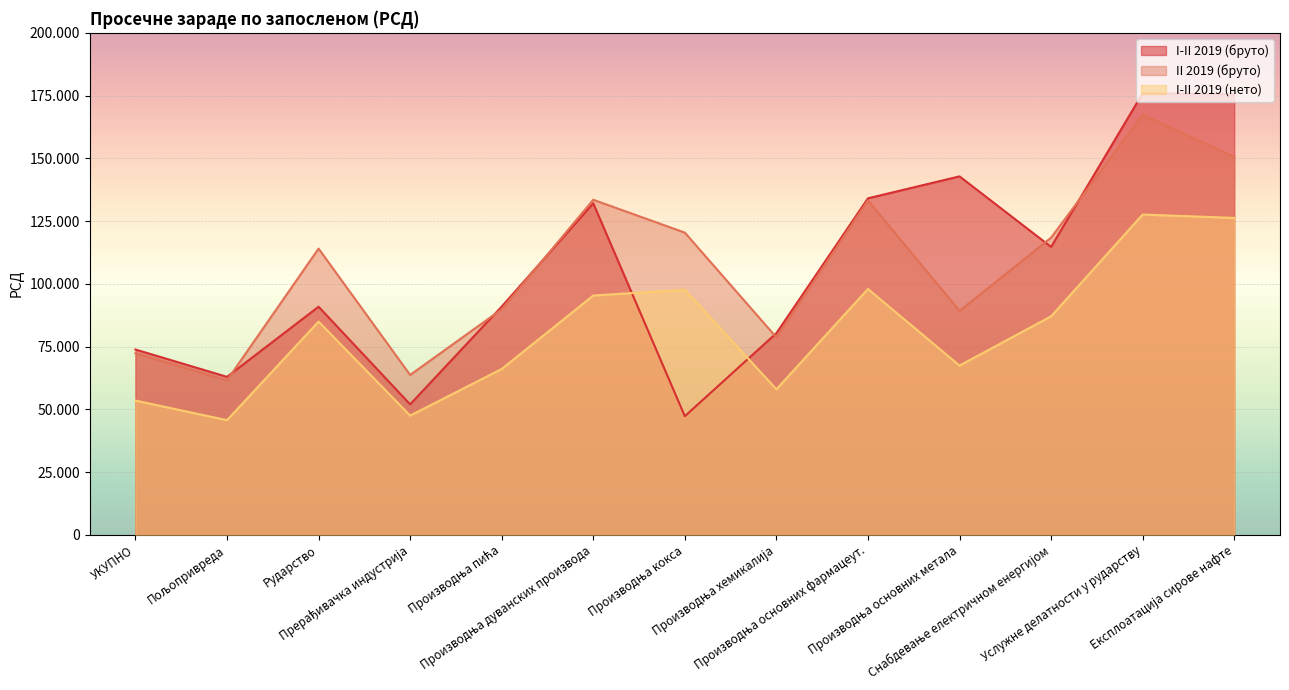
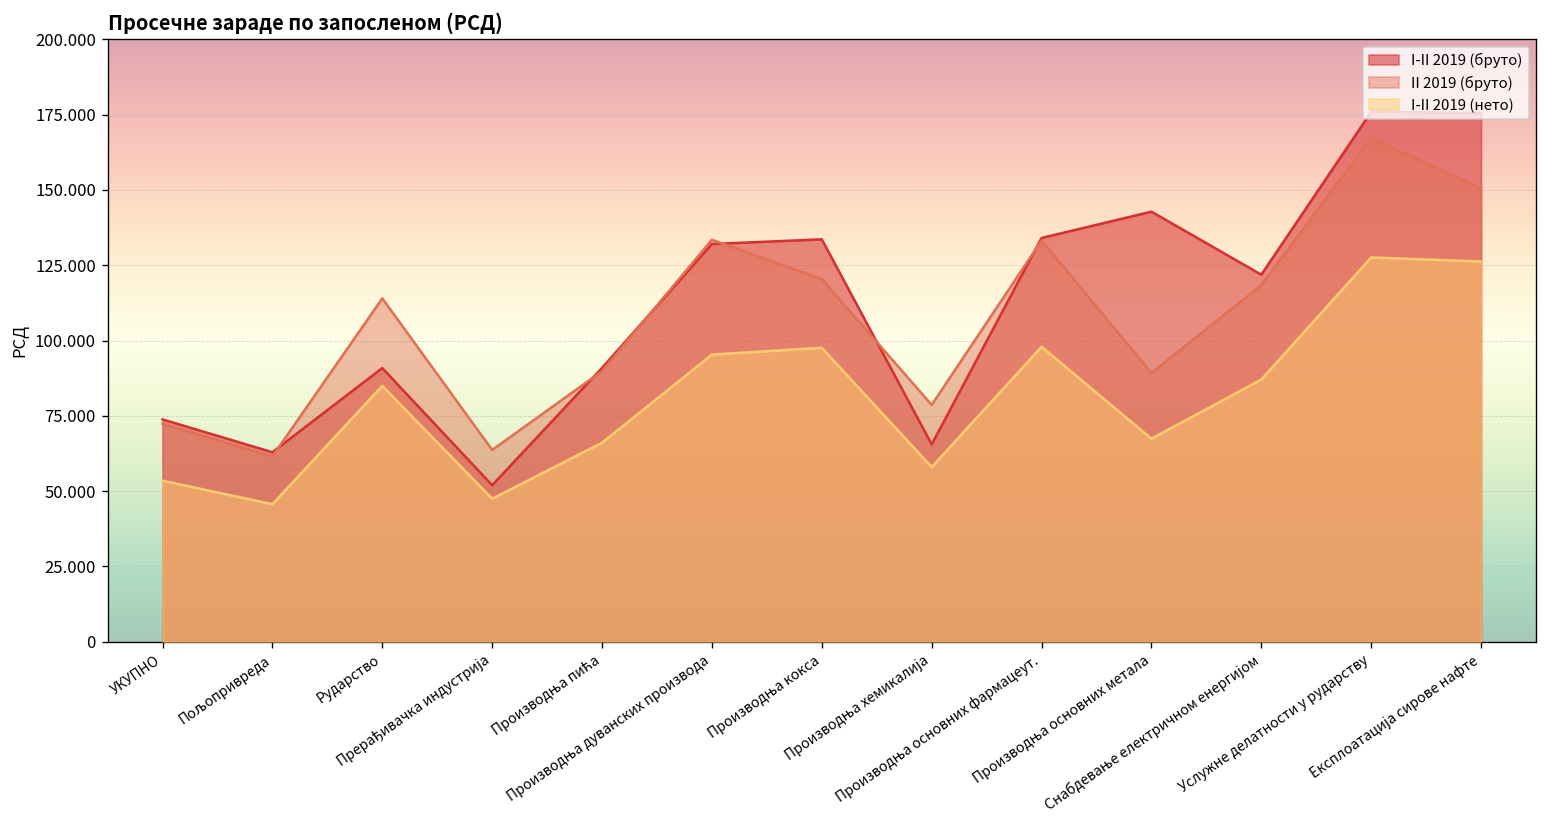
I-II 2019 (бруто), Производња кокса: 47 -> 134
I-II 2019 (бруто), Производња хемикалија: 80 -> 66
I-II 2019 (бруто), Снабдевање електричном енергијом: 115 -> 122
